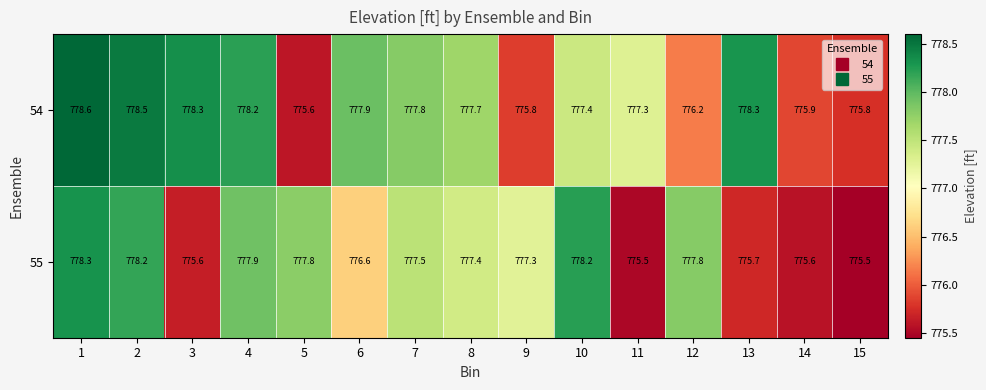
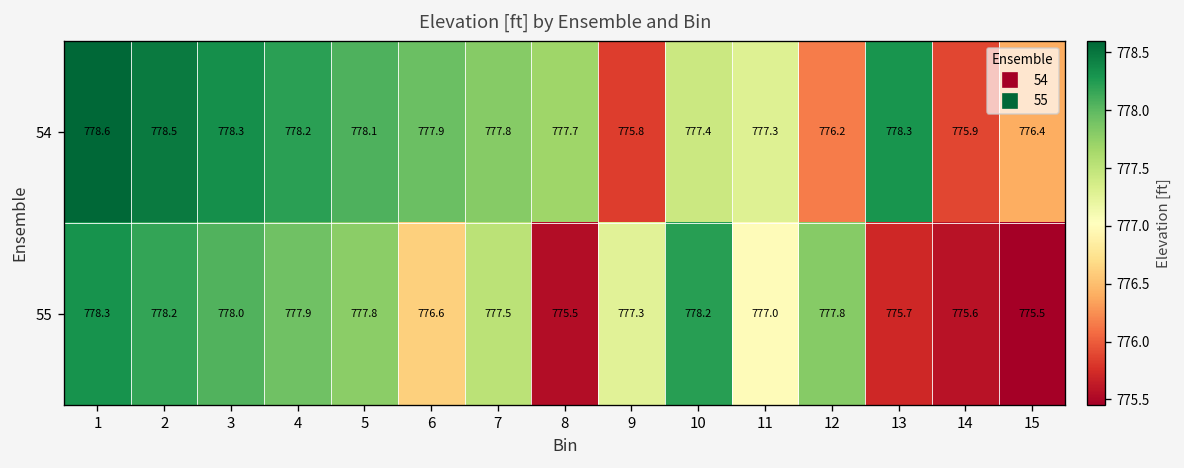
54, 5: 775.6 -> 778.1
54, 15: 775.8 -> 776.4
55, 3: 775.6 -> 778.0
55, 8: 777.4 -> 775.5
55, 11: 775.5 -> 777.0
